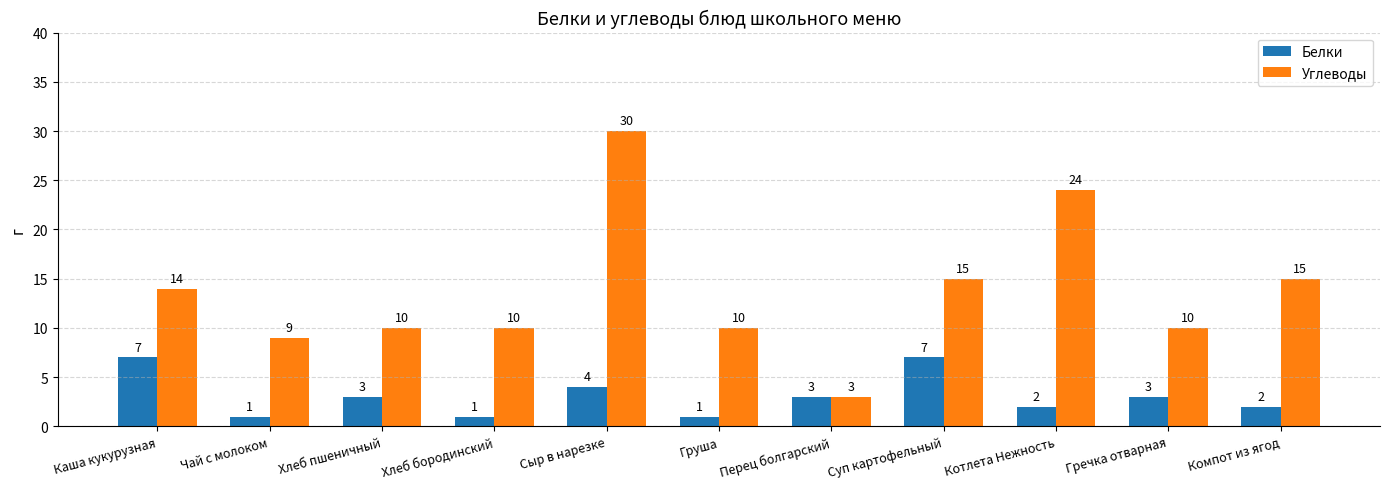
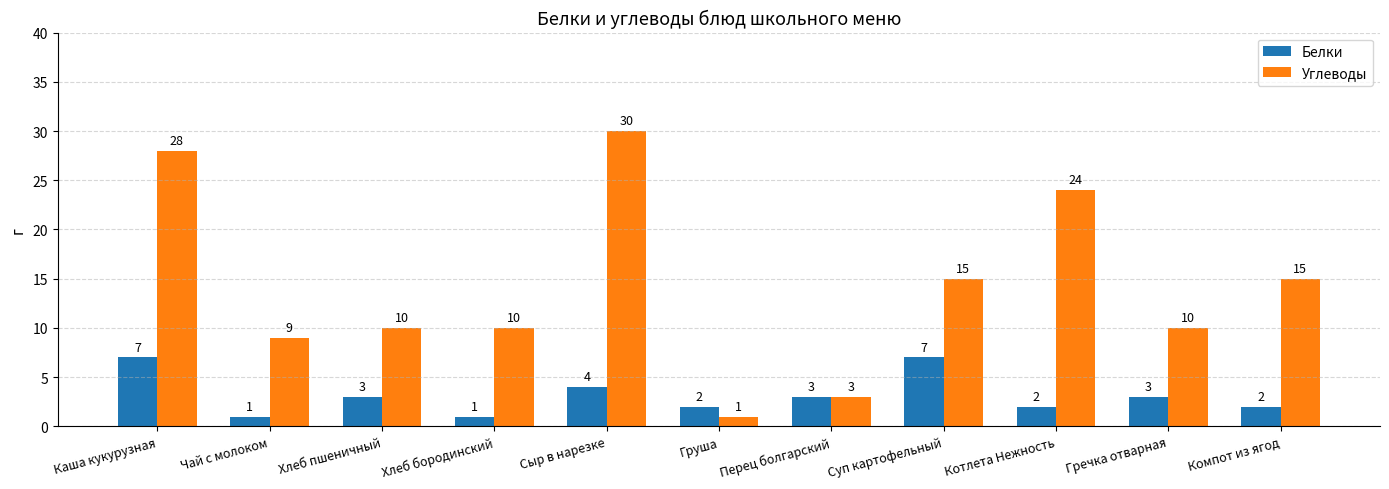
Углеводы, Каша кукурузная: 14 -> 28
Белки, Груша: 1 -> 2
Углеводы, Груша: 10 -> 1
